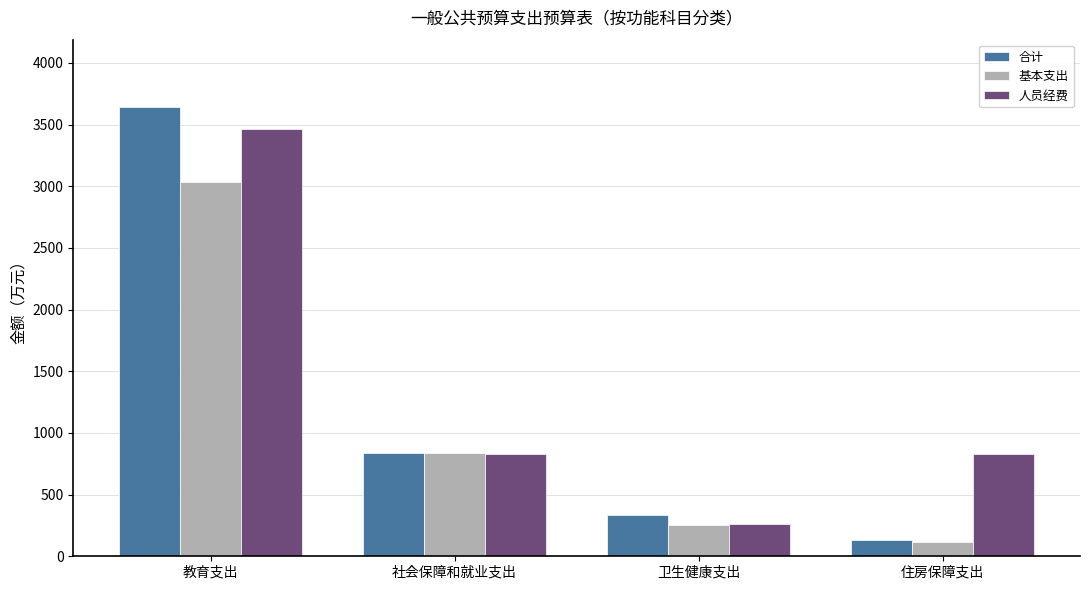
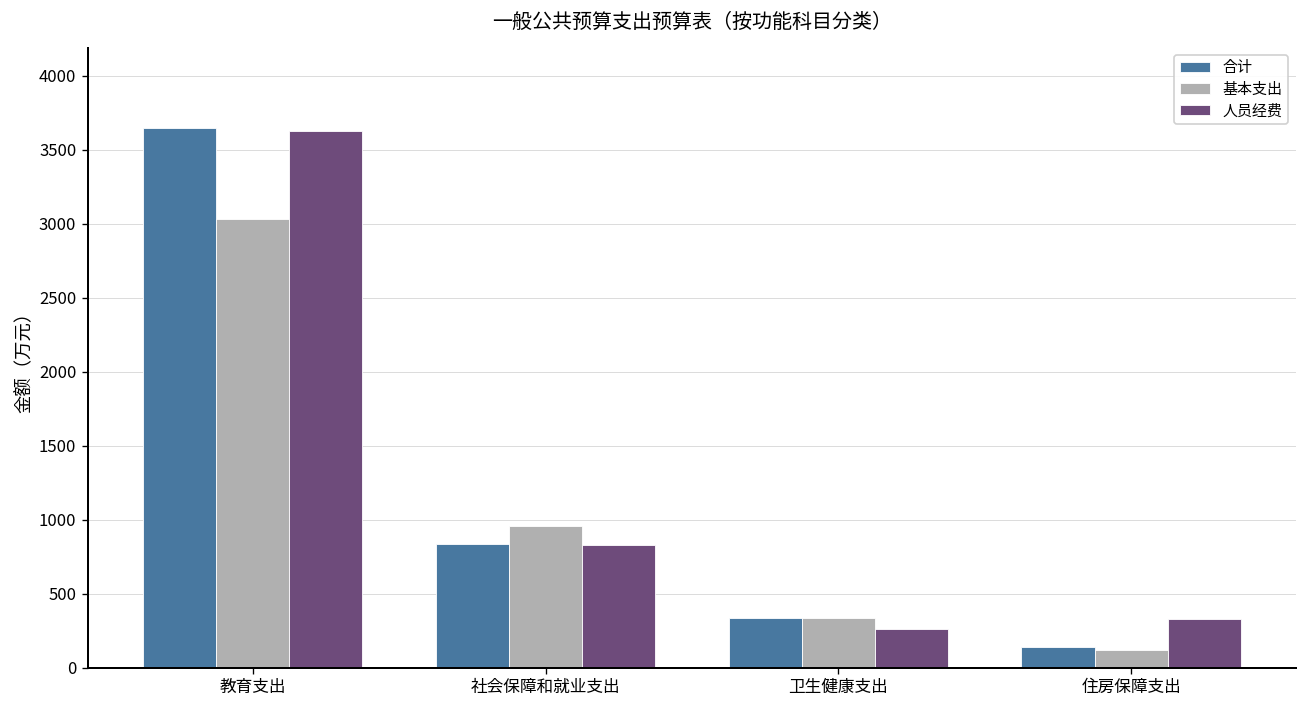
人员经费, 教育支出: 3460 -> 3620
基本支出, 社会保障和就业支出: 840 -> 960
基本支出, 卫生健康支出: 260 -> 340
人员经费, 住房保障支出: 830 -> 330
